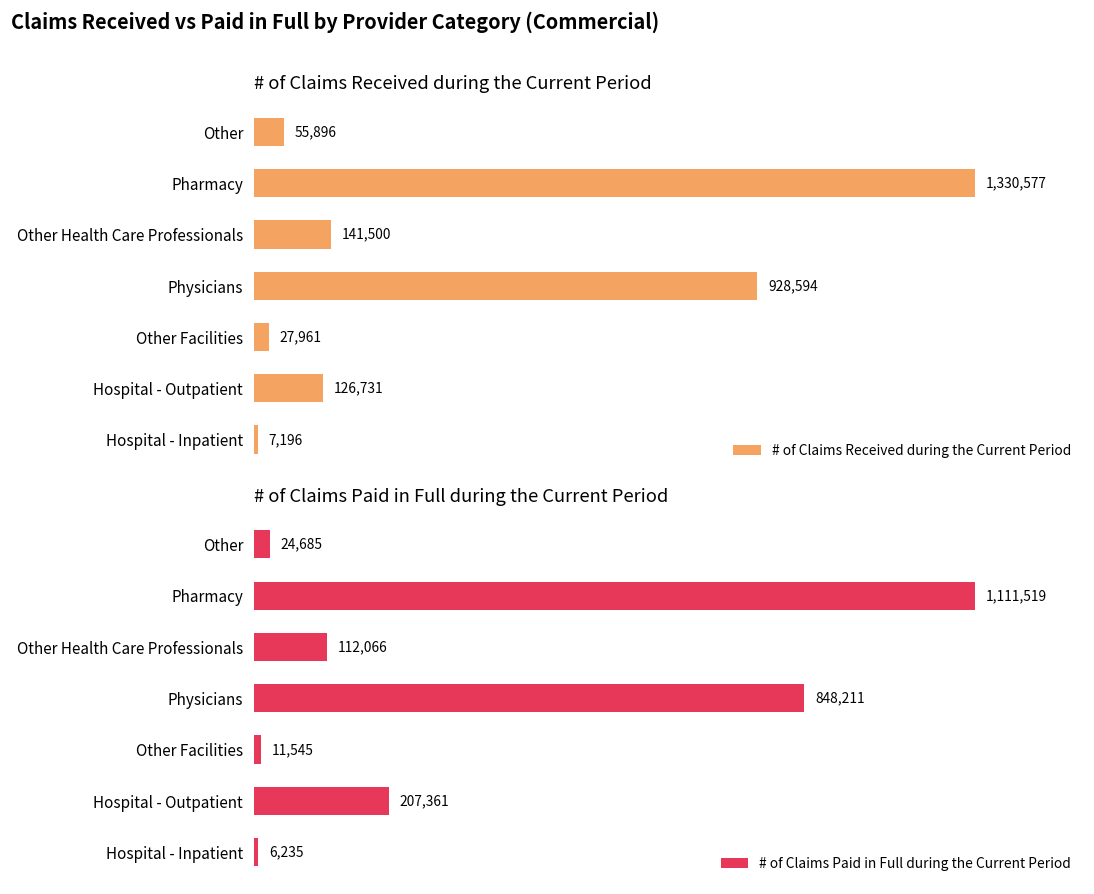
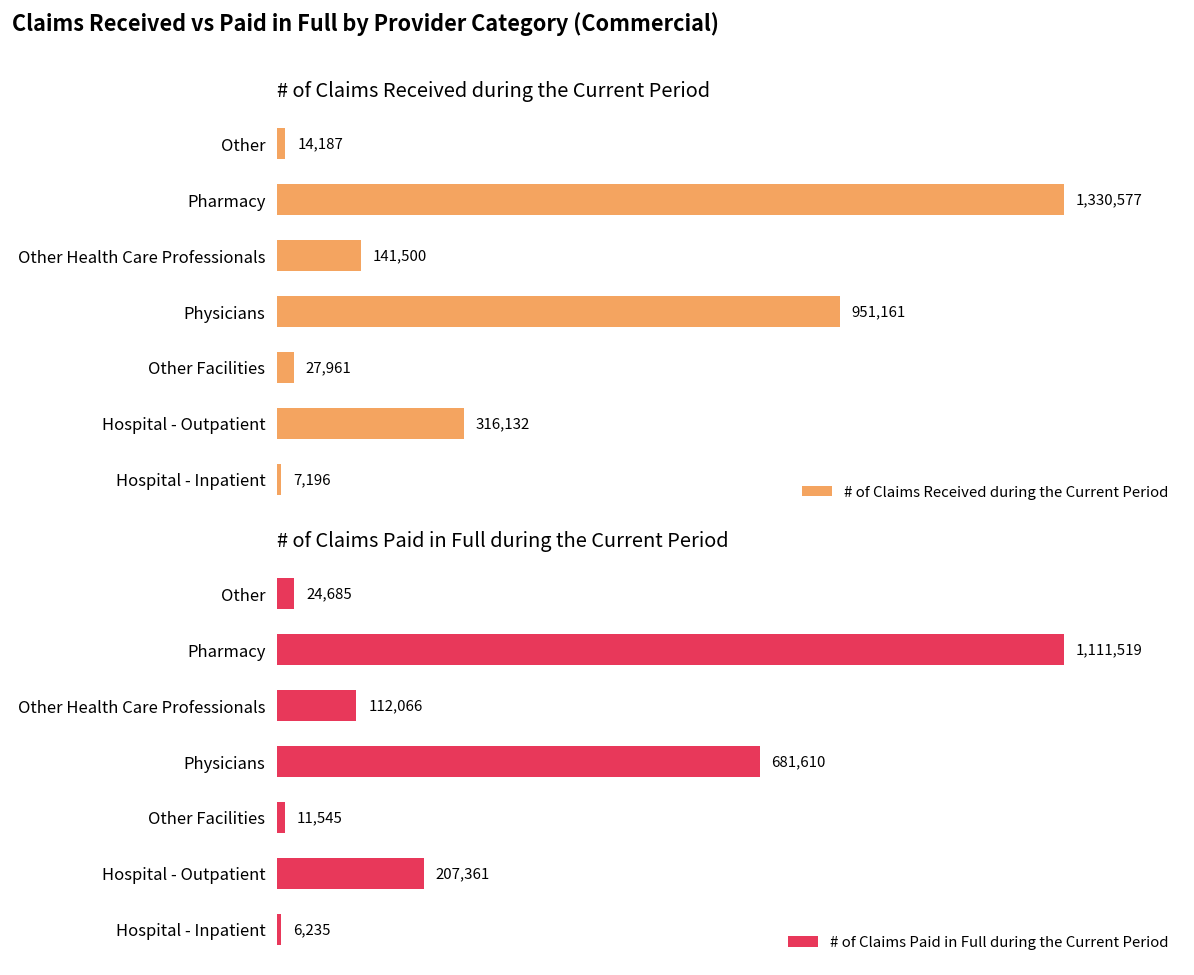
# of Claims Received during the Current Period, Other: 55,896 -> 14,187
# of Claims Received during the Current Period, Physicians: 928,594 -> 951,161
# of Claims Received during the Current Period, Hospital - Outpatient: 126,731 -> 316,132
# of Claims Paid in Full during the Current Period, Physicians: 848,211 -> 681,610
